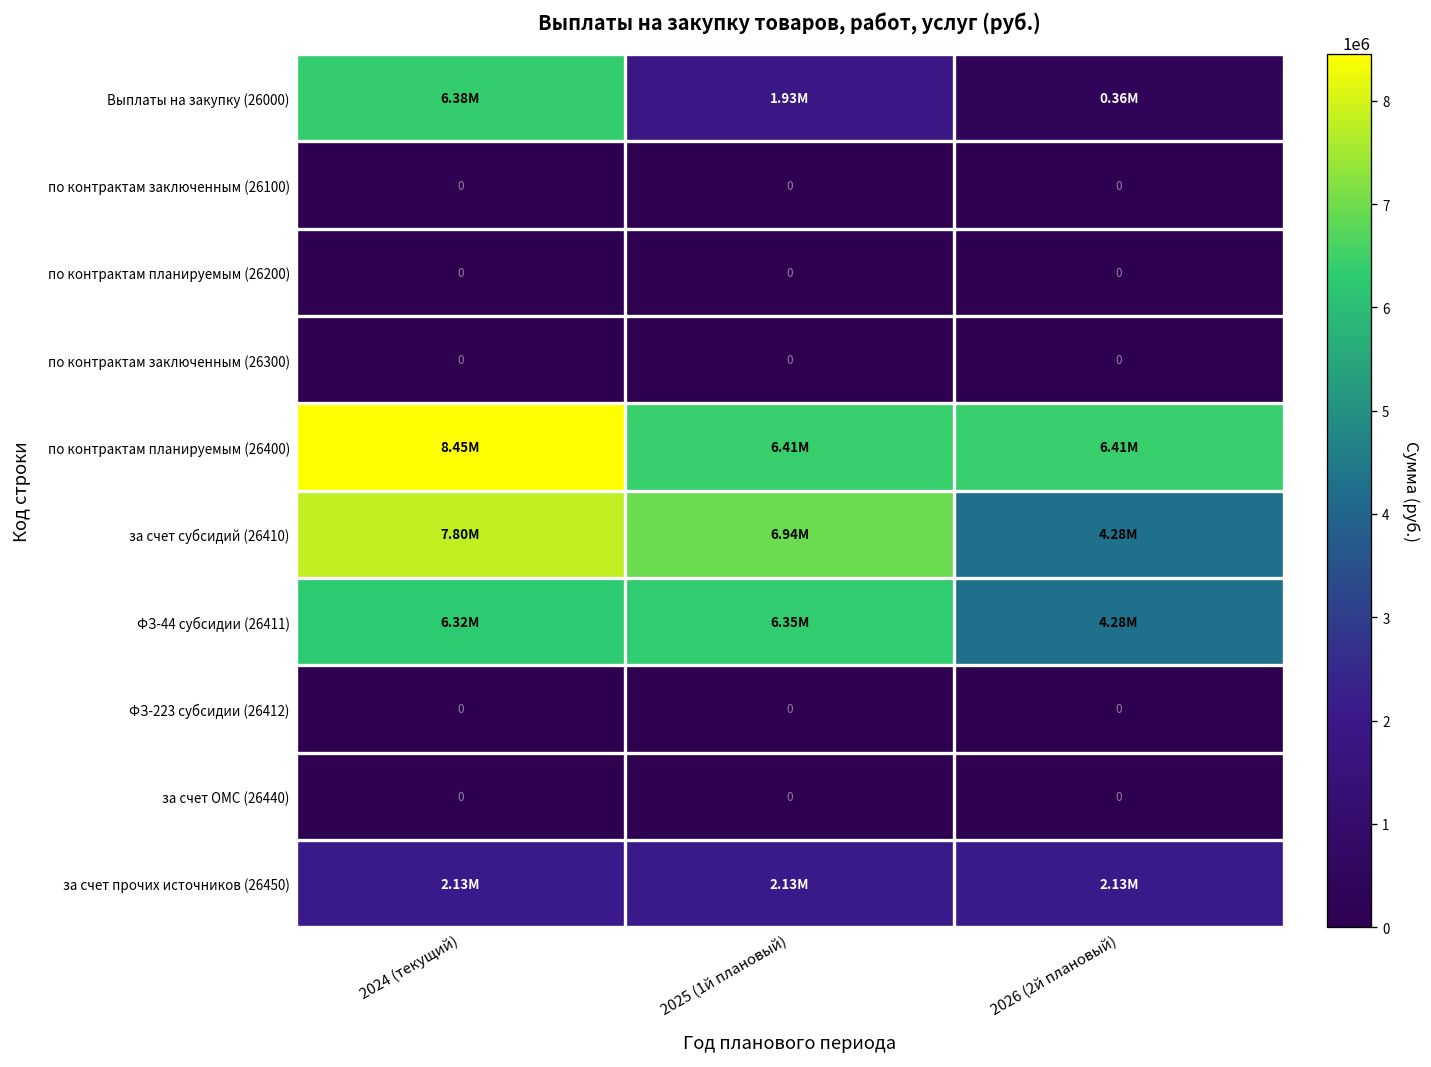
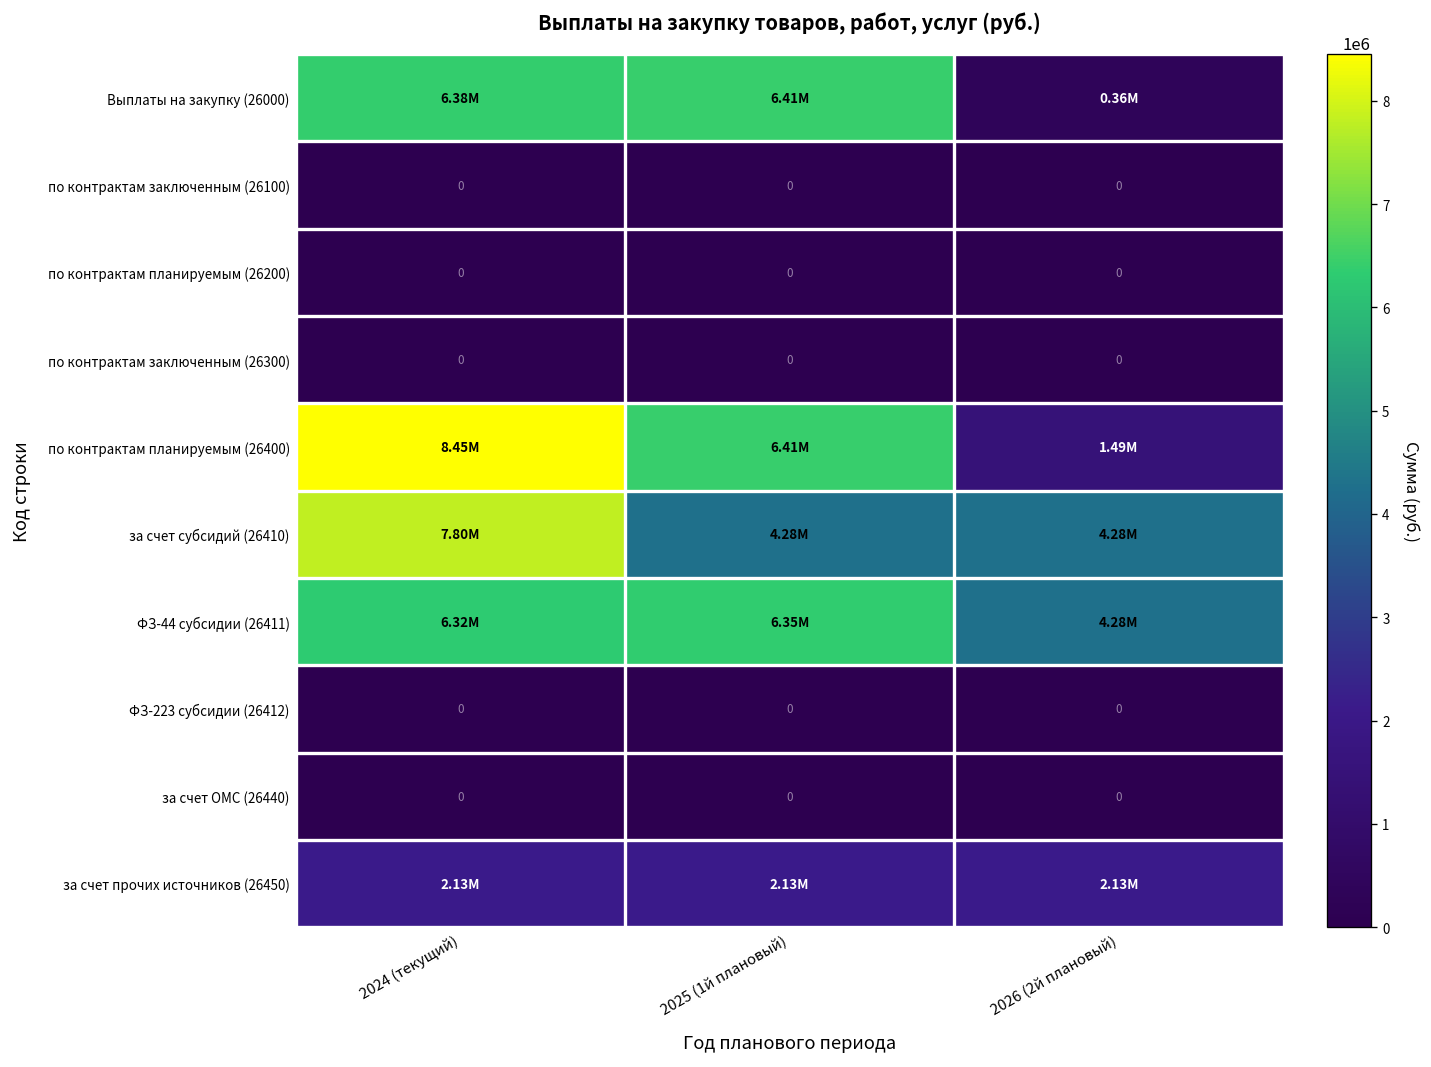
Выплаты на закупку (26000), 2025 (1й плановый): 1.93M -> 6.41M
по контрактам планируемым (26400), 2026 (2й плановый): 6.41M -> 1.49M
за счет субсидий (26410), 2025 (1й плановый): 6.94M -> 4.28M
